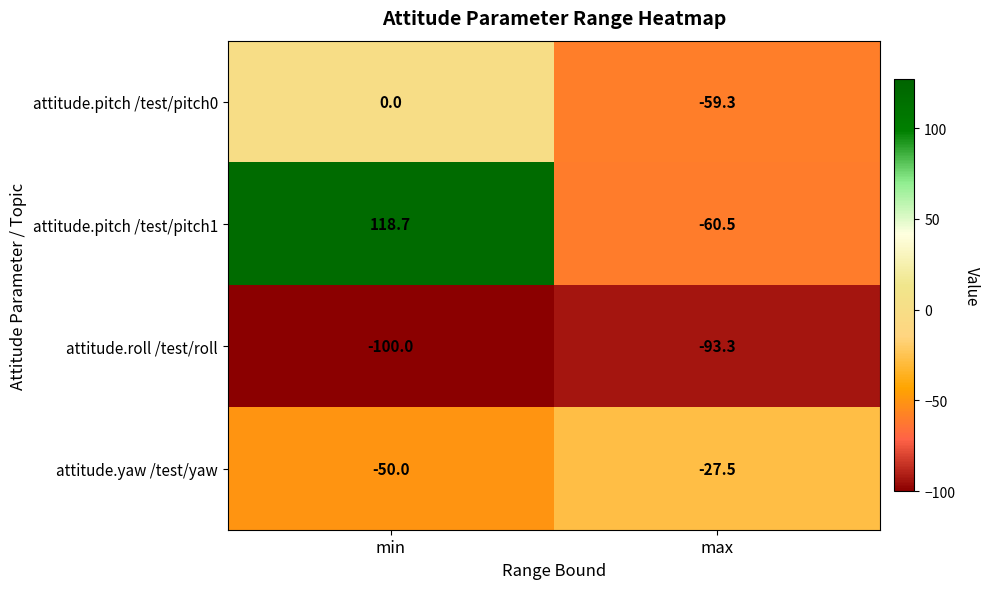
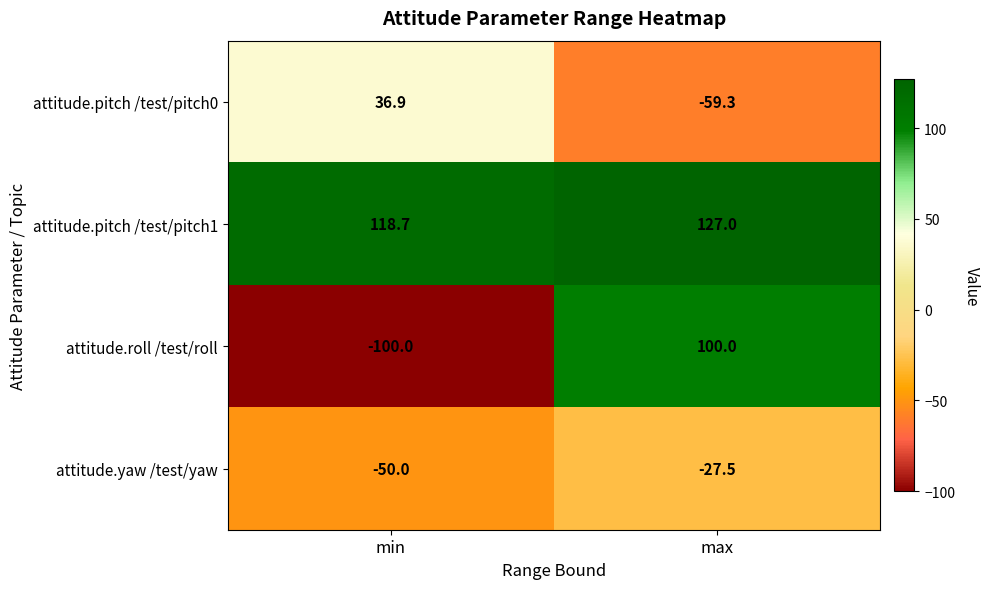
attitude.pitch /test/pitch0, min: 0.0 -> 36.9
attitude.pitch /test/pitch1, max: -60.5 -> 127.0
attitude.roll /test/roll, max: -93.3 -> 100.0
